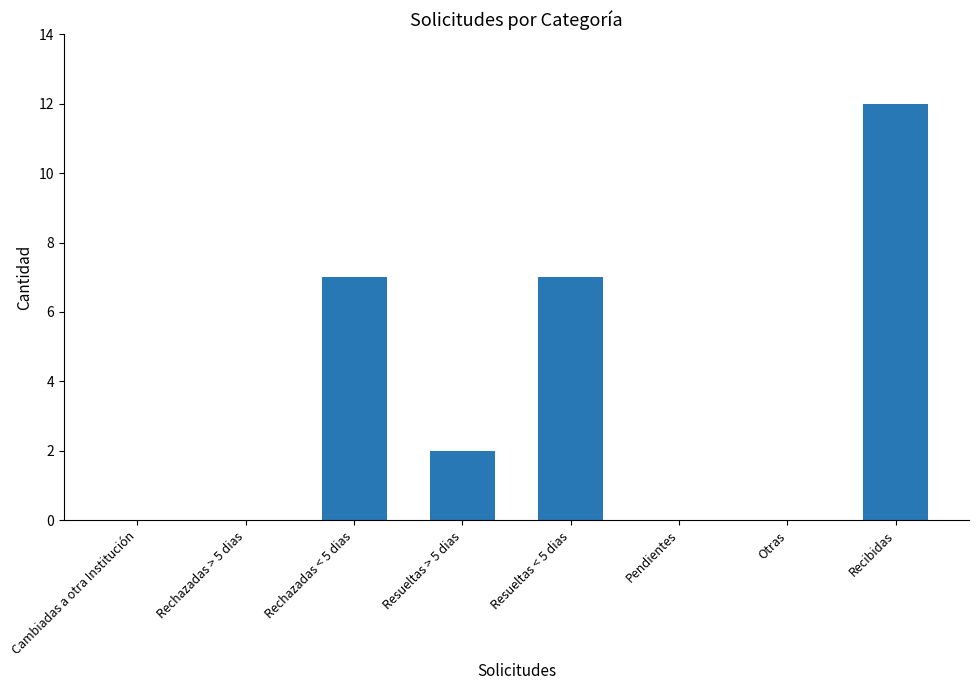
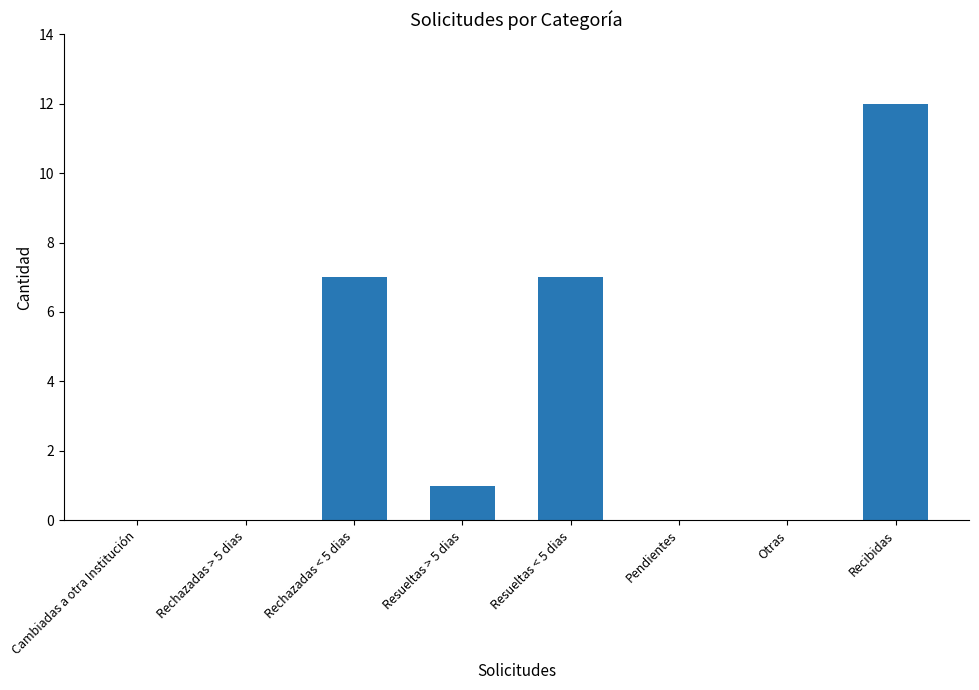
Resueltas > 5 dias: 2 -> 1
